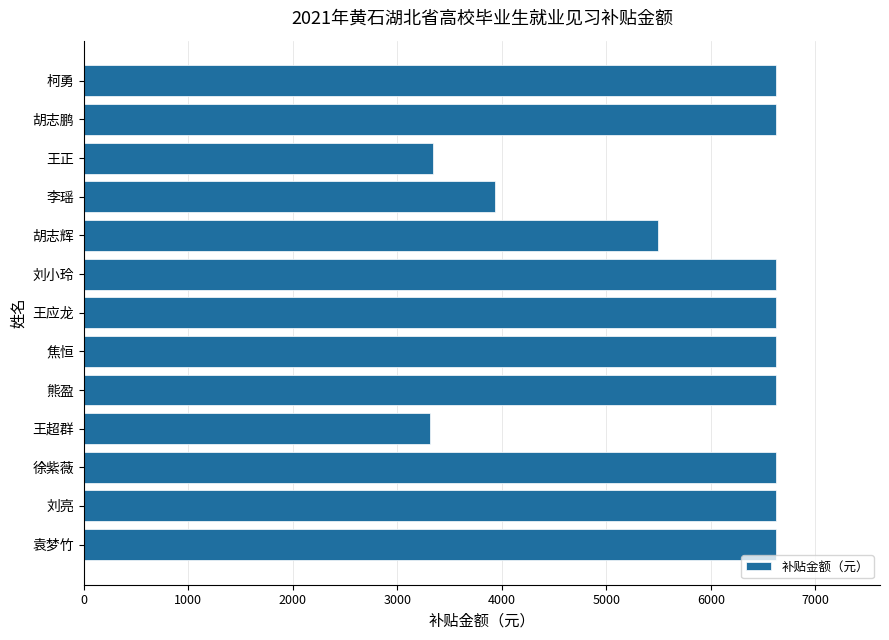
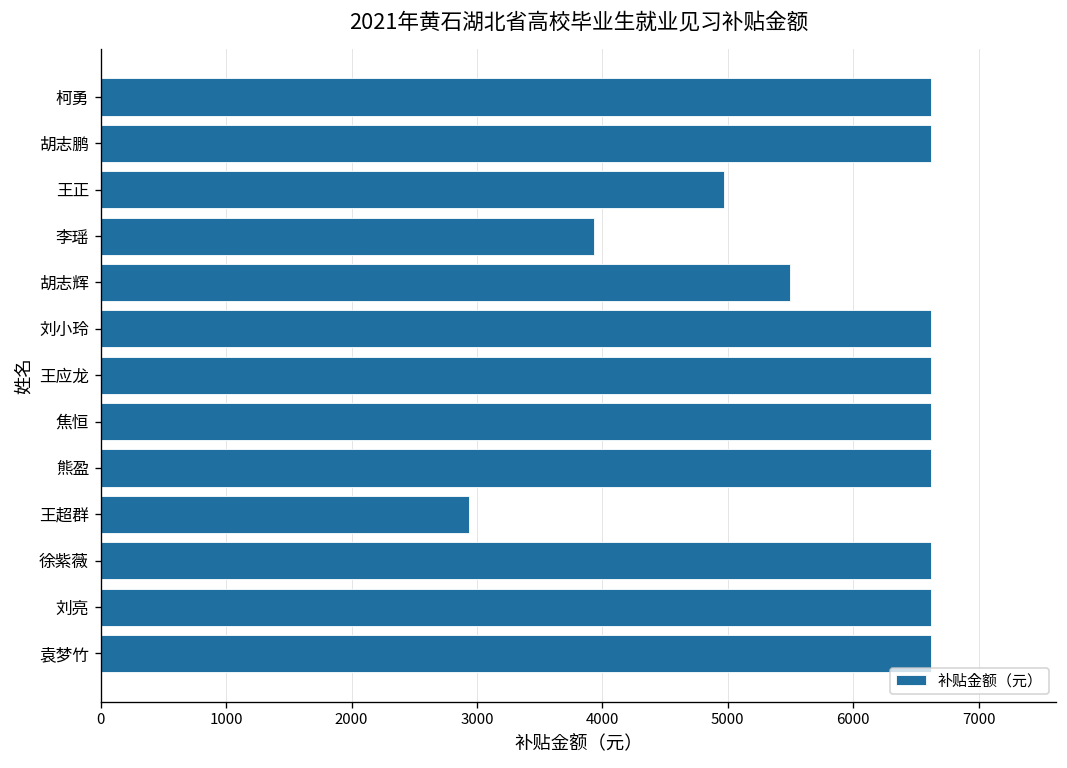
王正: 3340 -> 4970
王超群: 3310 -> 2940
